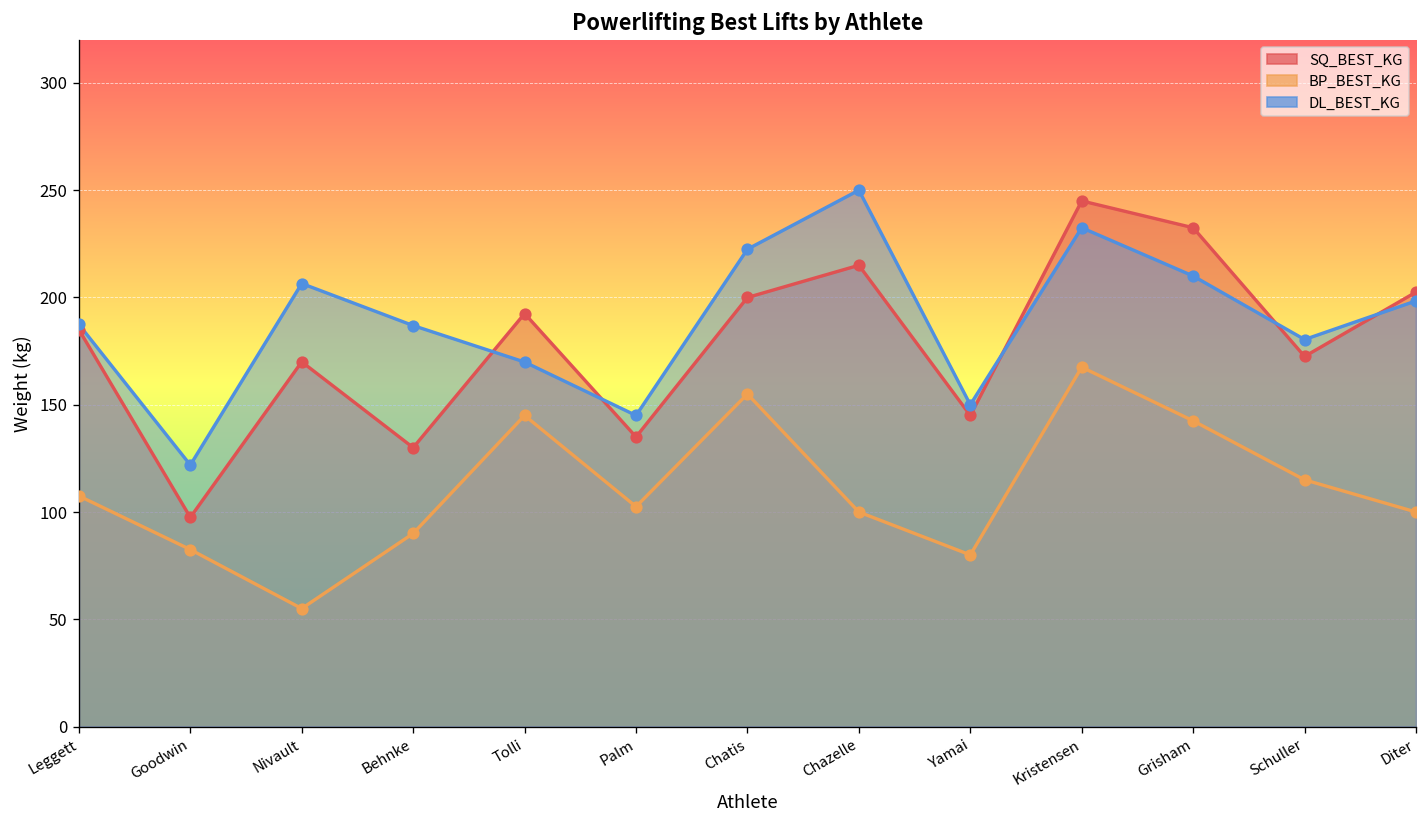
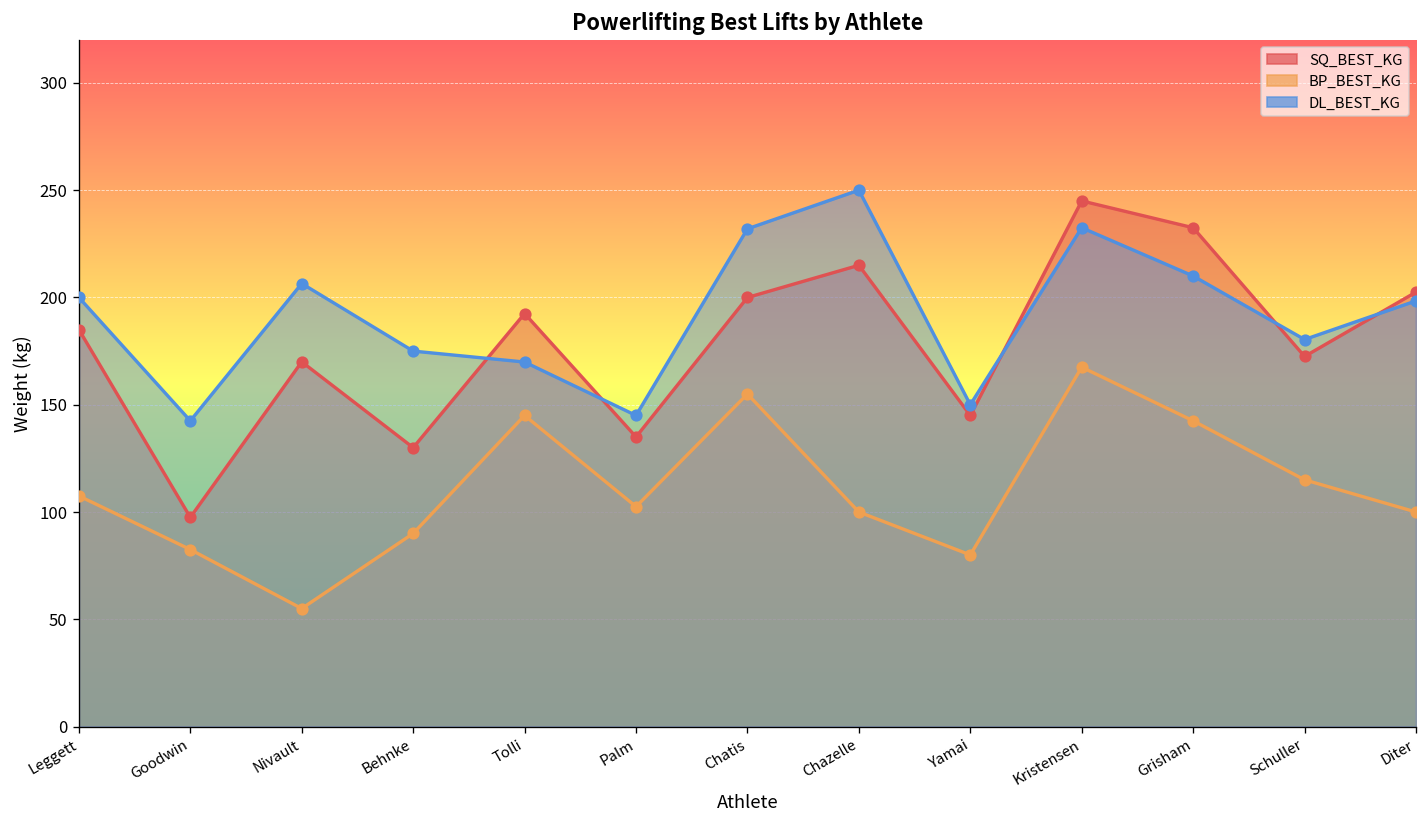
DL_BEST_KG, Leggett: 187 -> 200
DL_BEST_KG, Goodwin: 122 -> 143
DL_BEST_KG, Behnke: 187 -> 175
DL_BEST_KG, Chatis: 223 -> 232
